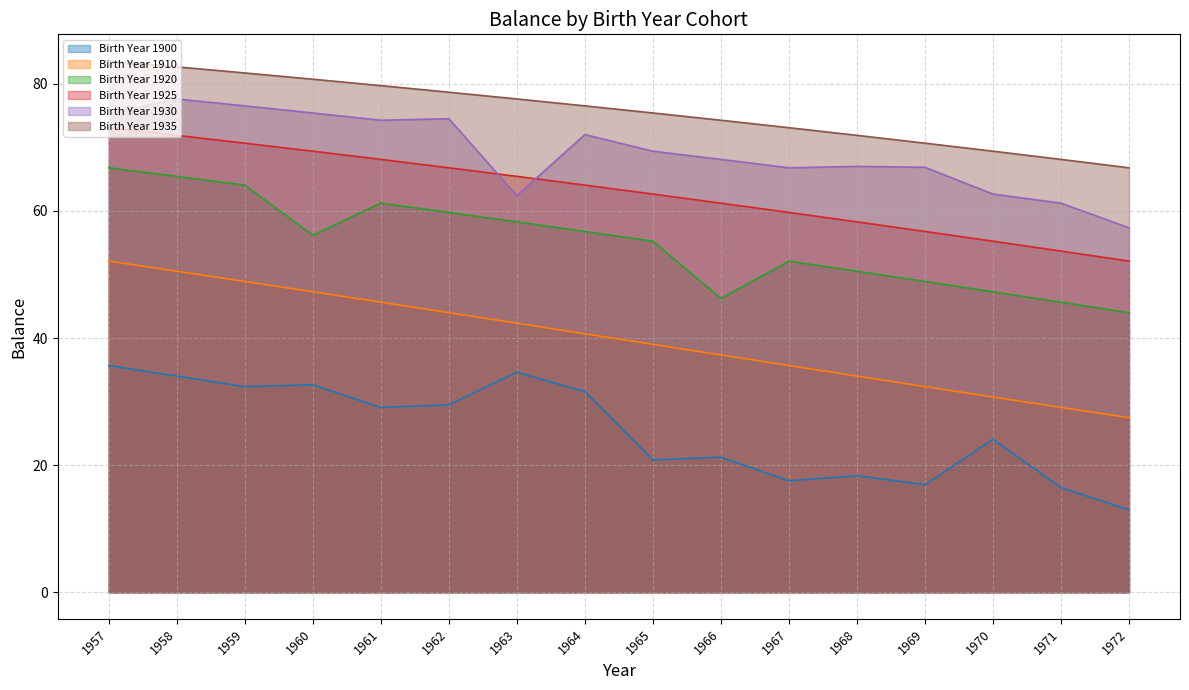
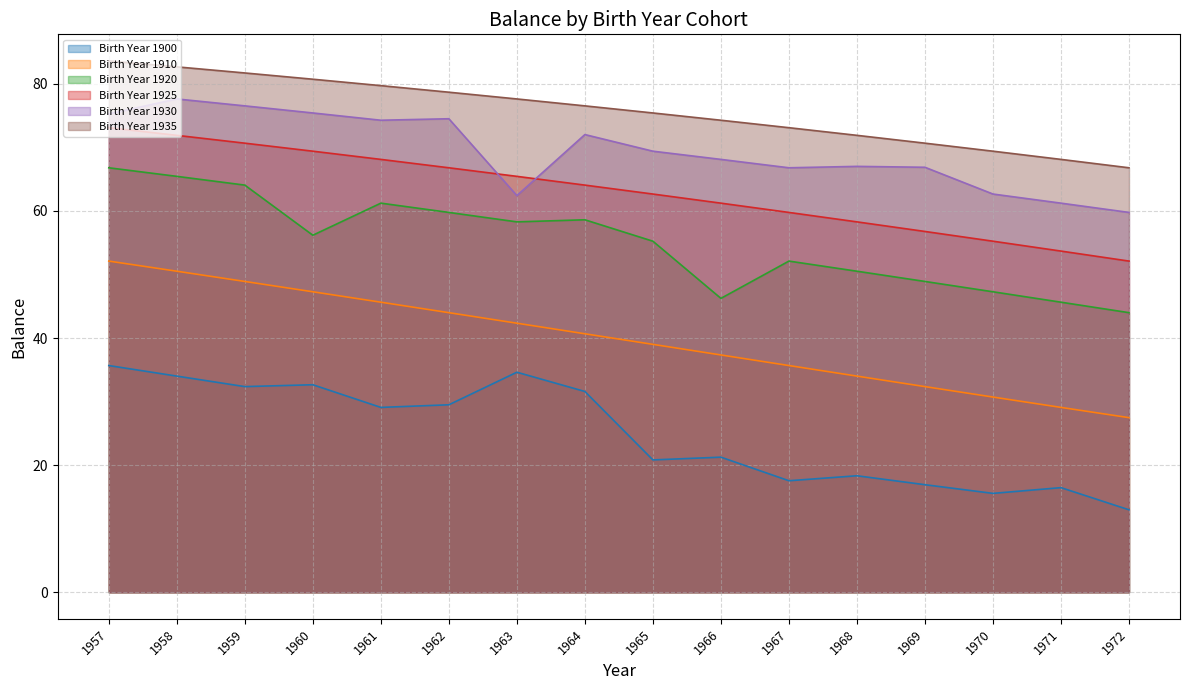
Birth Year 1920, 1964: 57 -> 59
Birth Year 1900, 1970: 24 -> 16
Birth Year 1930, 1972: 57 -> 60
